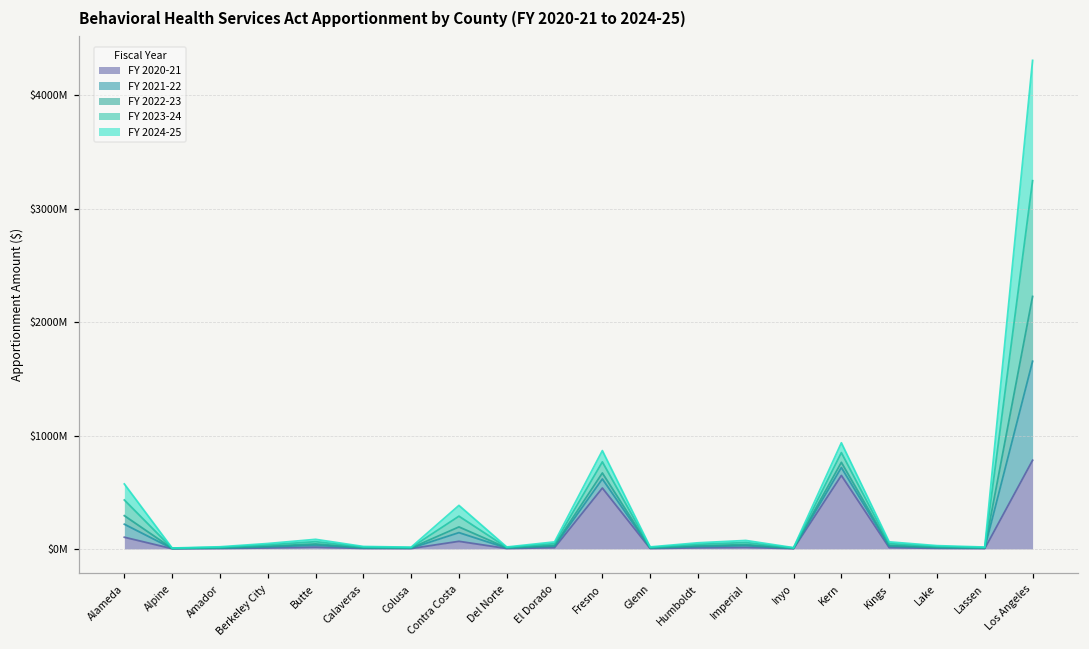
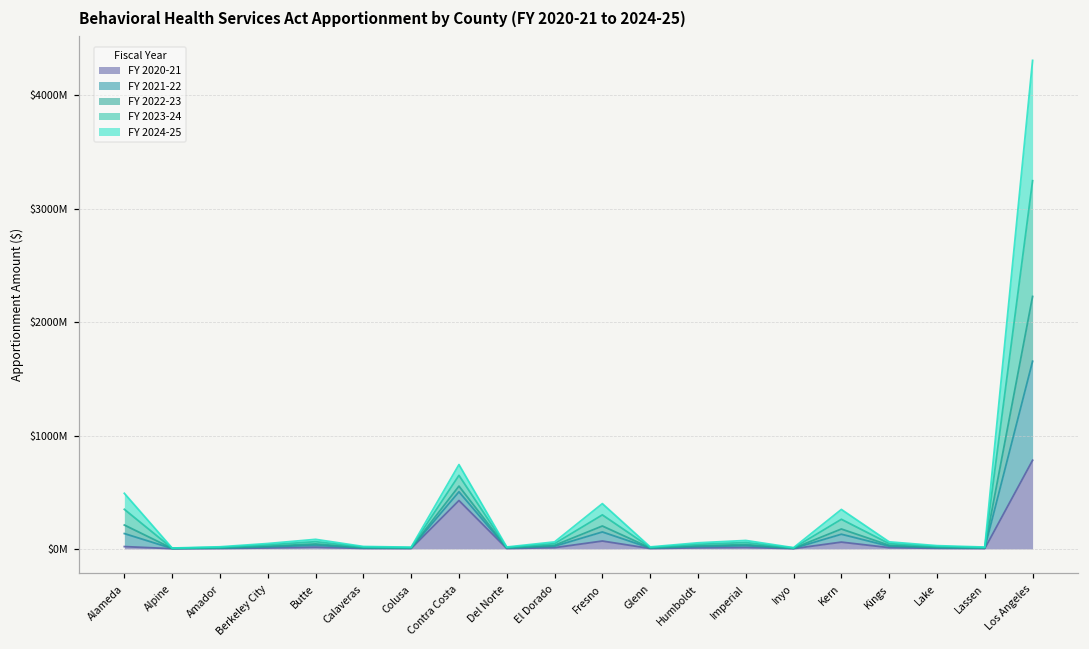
FY 2020-21, Alameda: $100000000 -> $20000000
FY 2020-21, Contra Costa: $70000000 -> $430000000
FY 2020-21, Fresno: $540000000 -> $70000000
FY 2020-21, Kern: $650000000 -> $60000000
